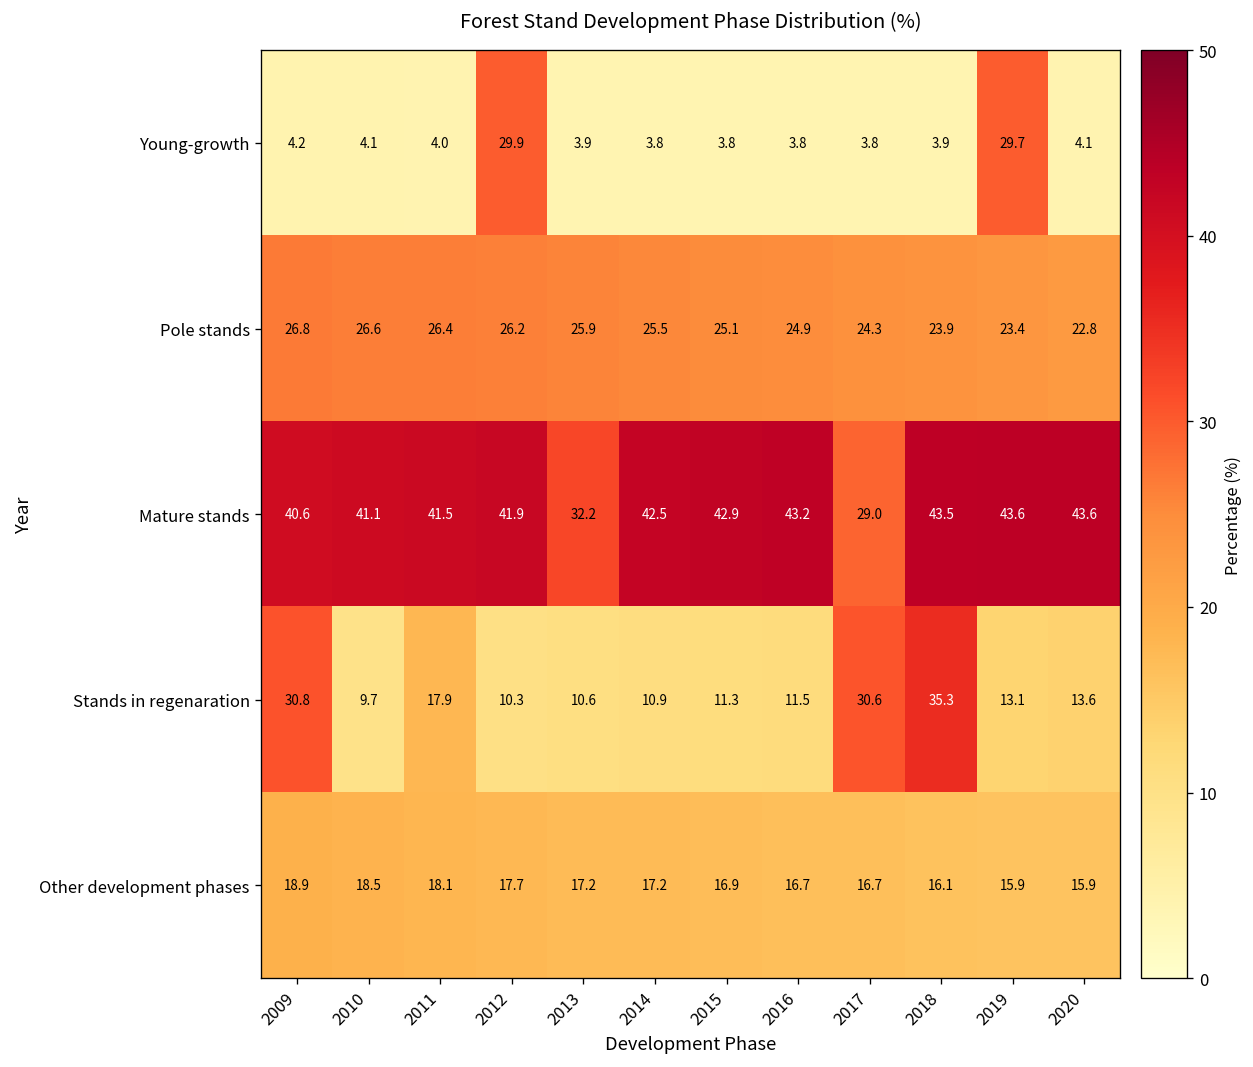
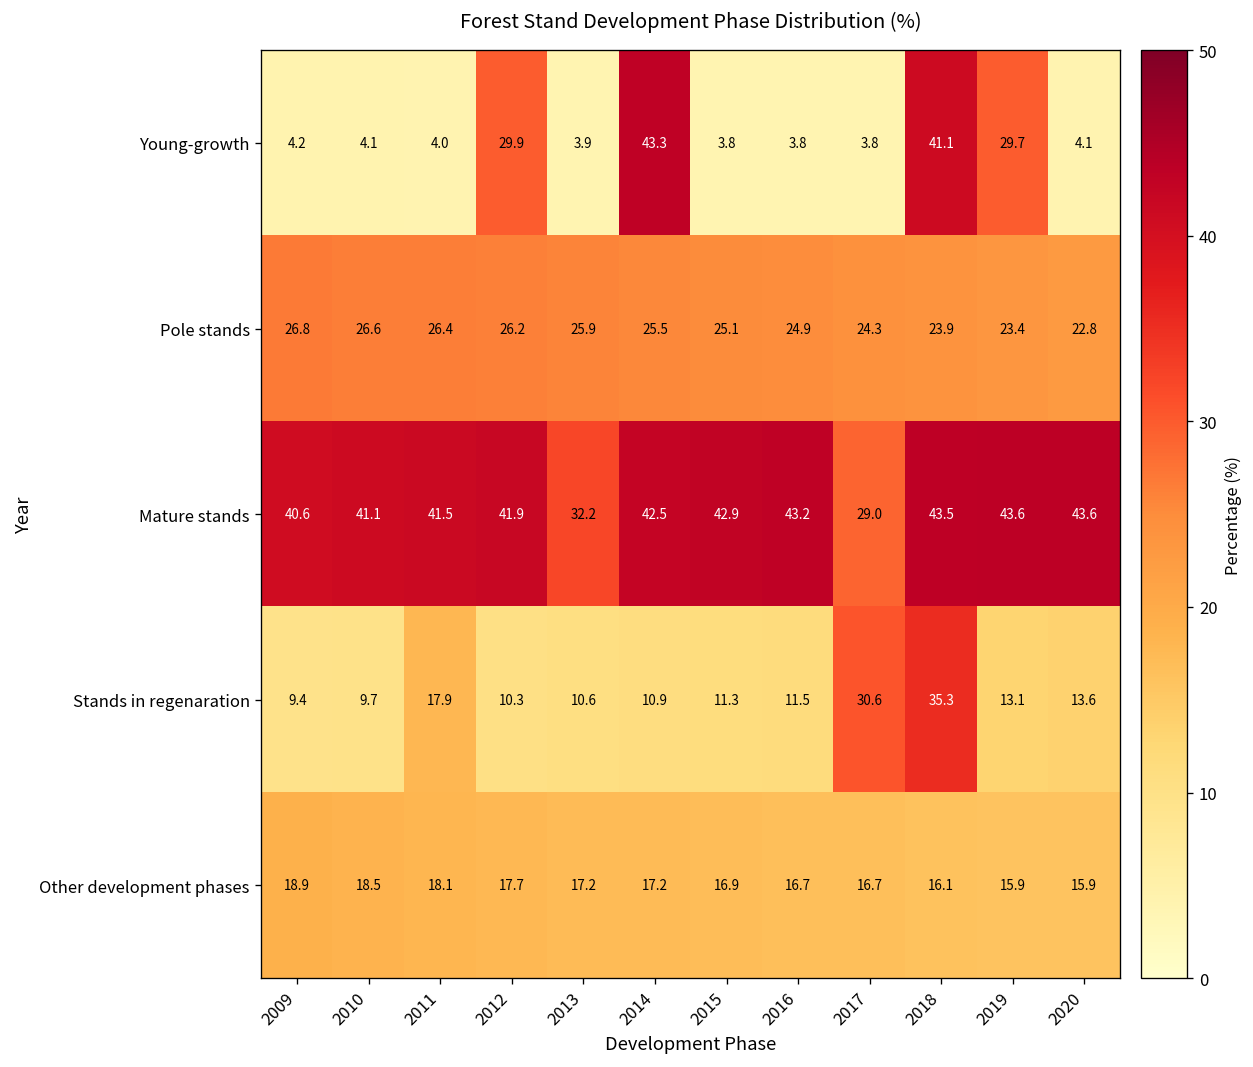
Young-growth, 2014: 3.8 -> 43.3
Young-growth, 2018: 3.9 -> 41.1
Stands in regenaration, 2009: 30.8 -> 9.4
